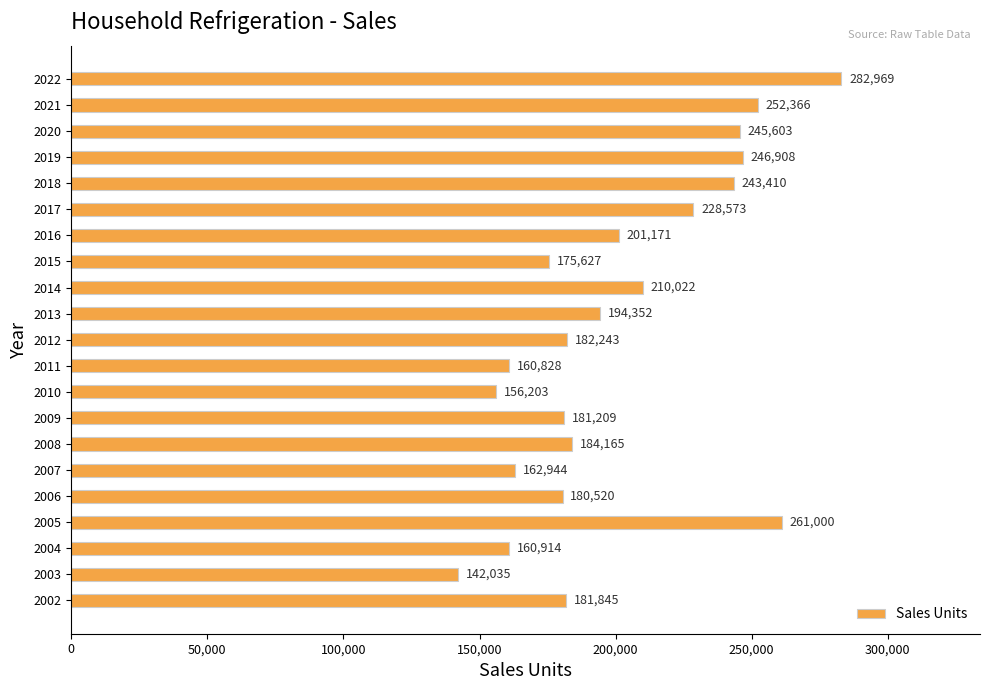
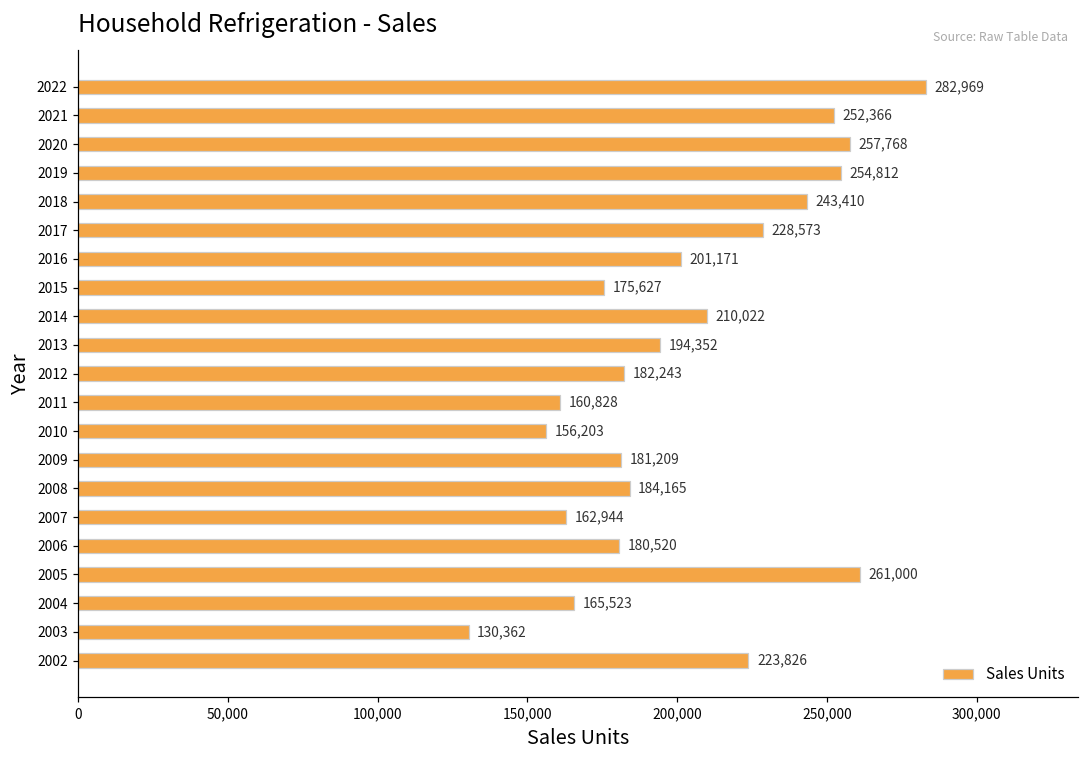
2020: 245,603 -> 257,768
2019: 246,908 -> 254,812
2004: 160,914 -> 165,523
2003: 142,035 -> 130,362
2002: 181,845 -> 223,826
